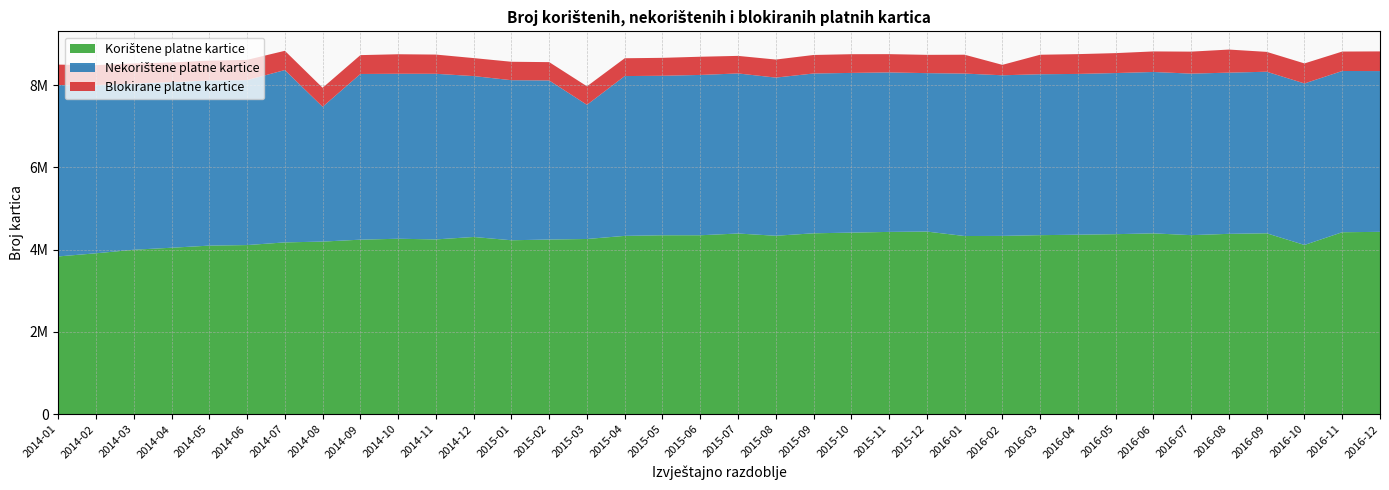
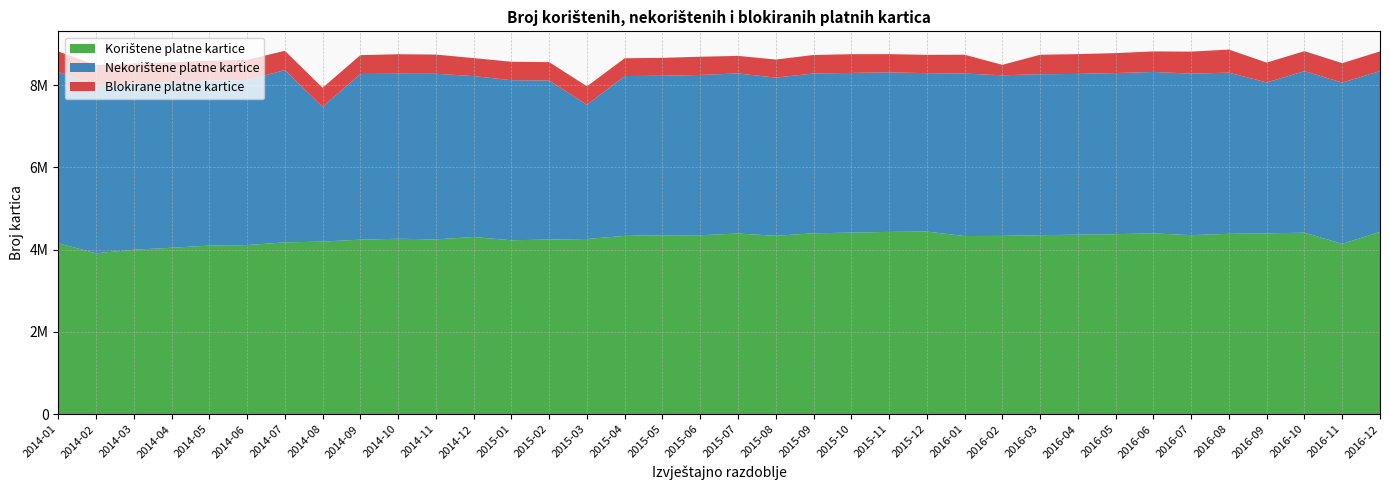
Korištene platne kartice, 2014-01: 3800000 -> 4200000
Nekorištene platne kartice, 2016-09: 3900000 -> 3700000
Korištene platne kartice, 2016-10: 4100000 -> 4400000
Korištene platne kartice, 2016-11: 4400000 -> 4100000
